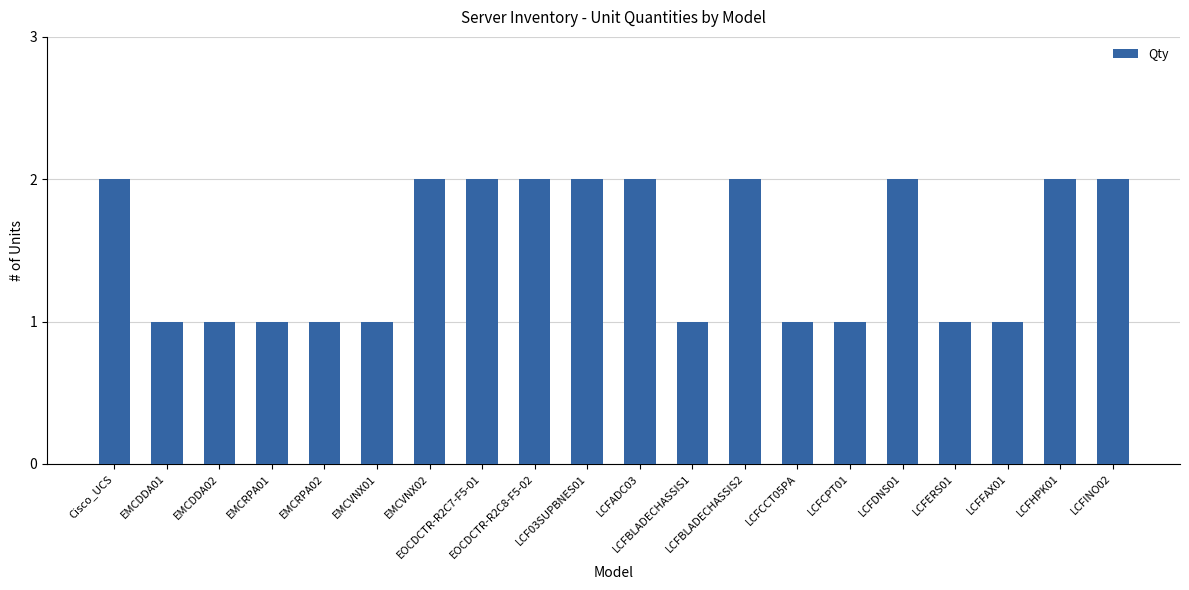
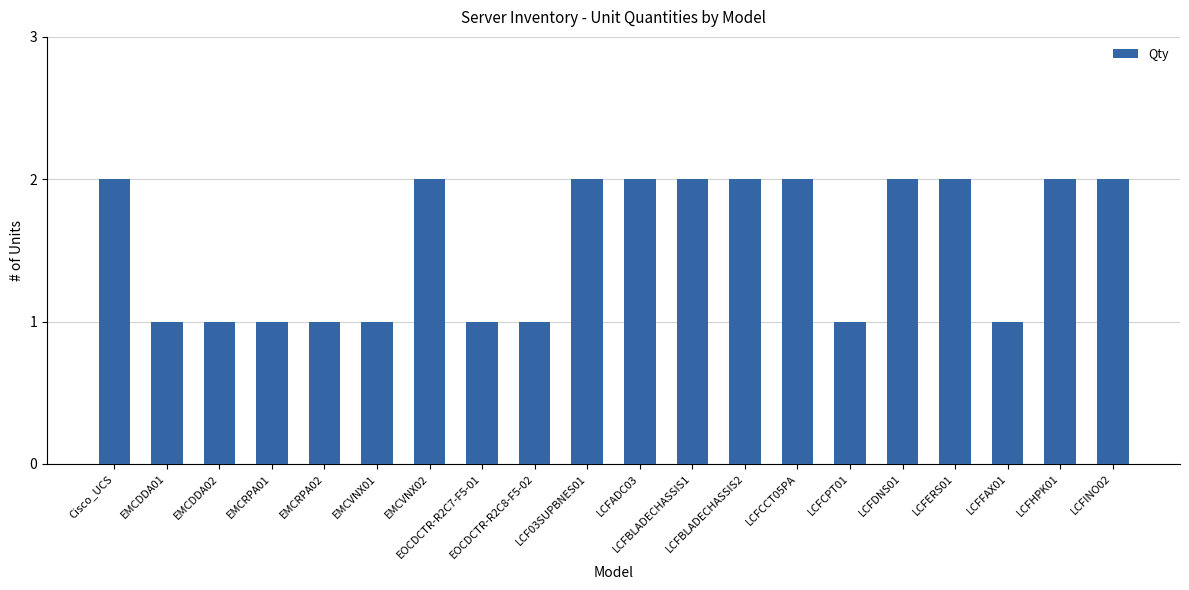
EOCDCTR-R2C7-F5-01: 2 -> 1
EOCDCTR-R2C8-F5-02: 2 -> 1
LCFBLADECHASSIS1: 1 -> 2
LCFCCT05PA: 1 -> 2
LCFERS01: 1 -> 2
